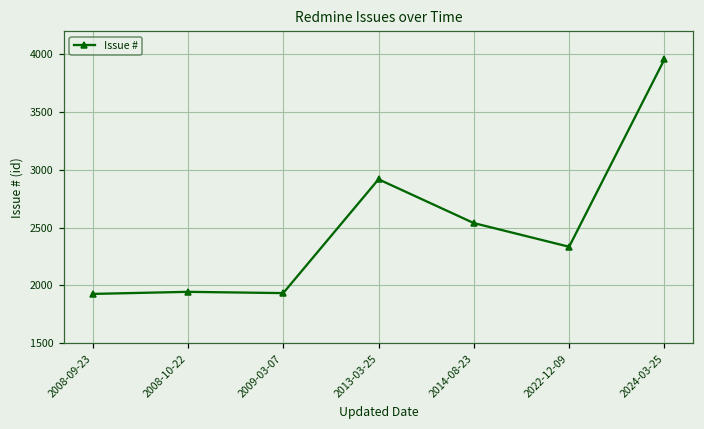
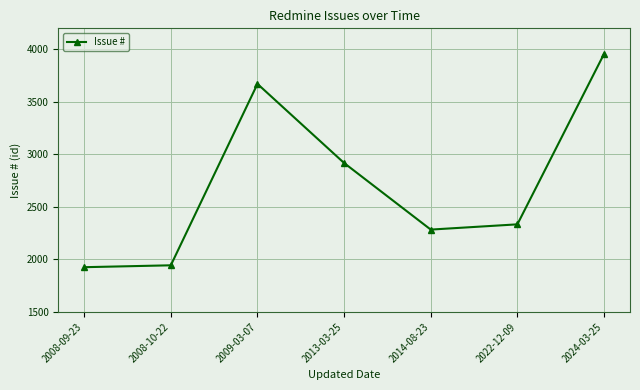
2009-03-07: 1930 -> 3670
2014-08-23: 2540 -> 2280
